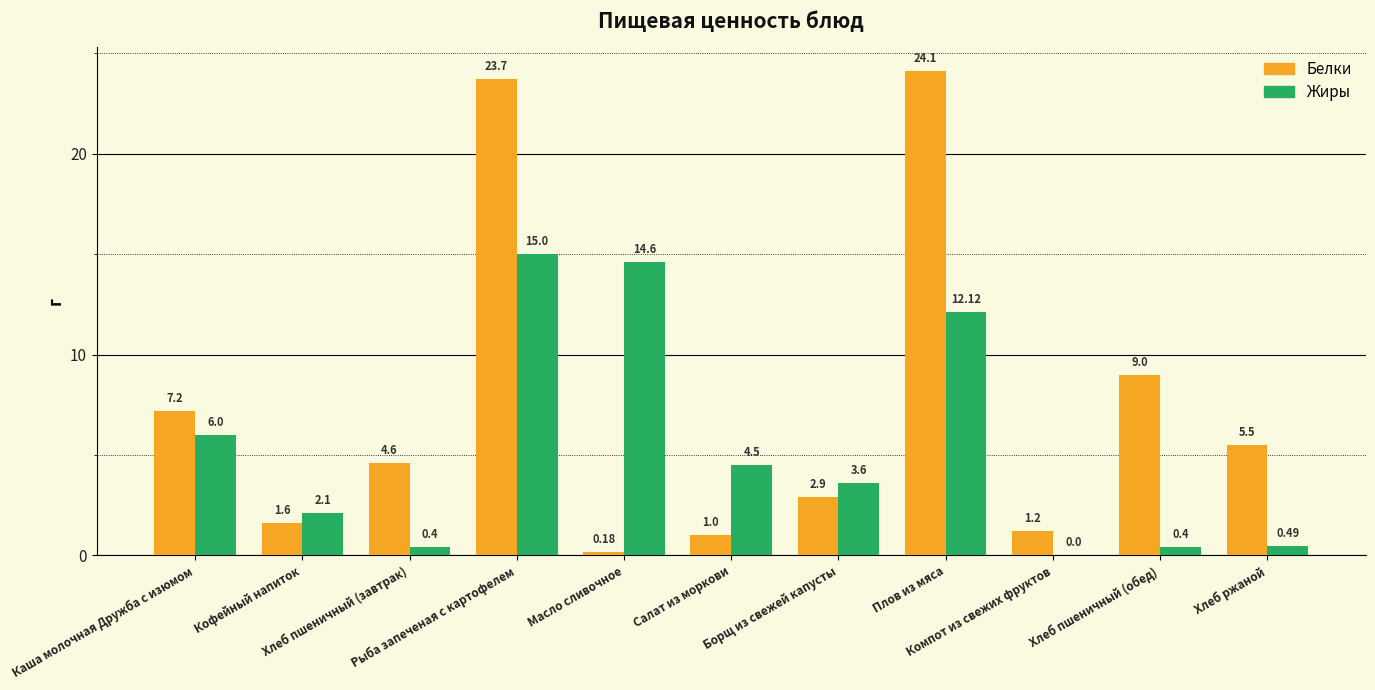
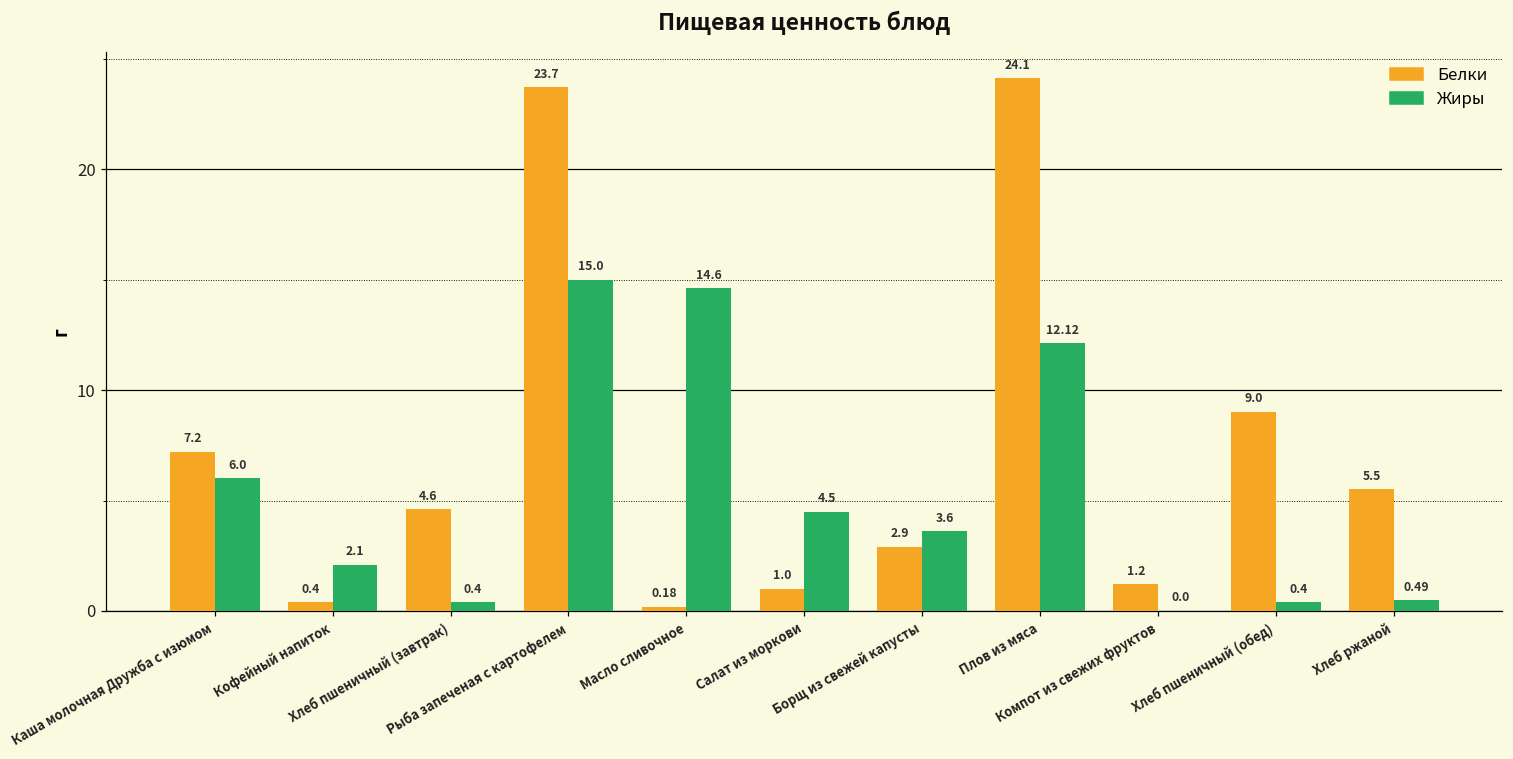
Белки, Кофейный напиток: 1.6 -> 0.4
